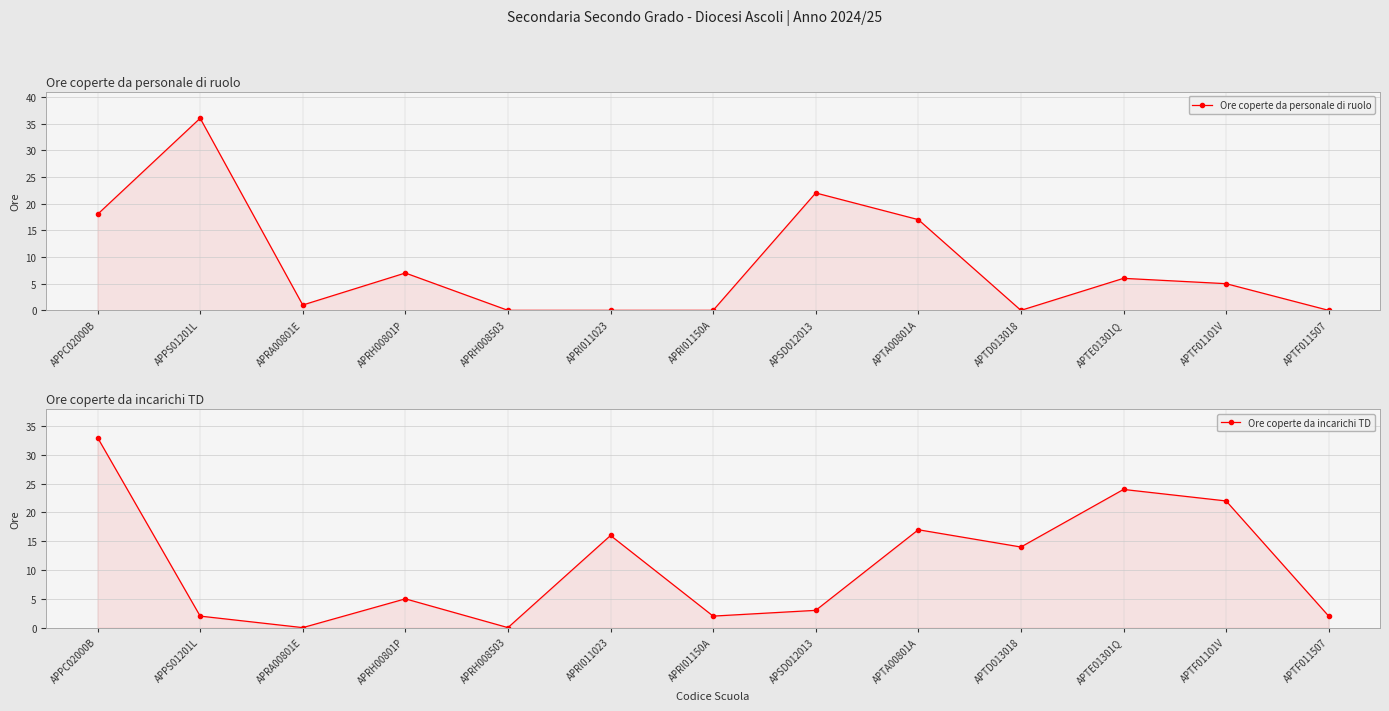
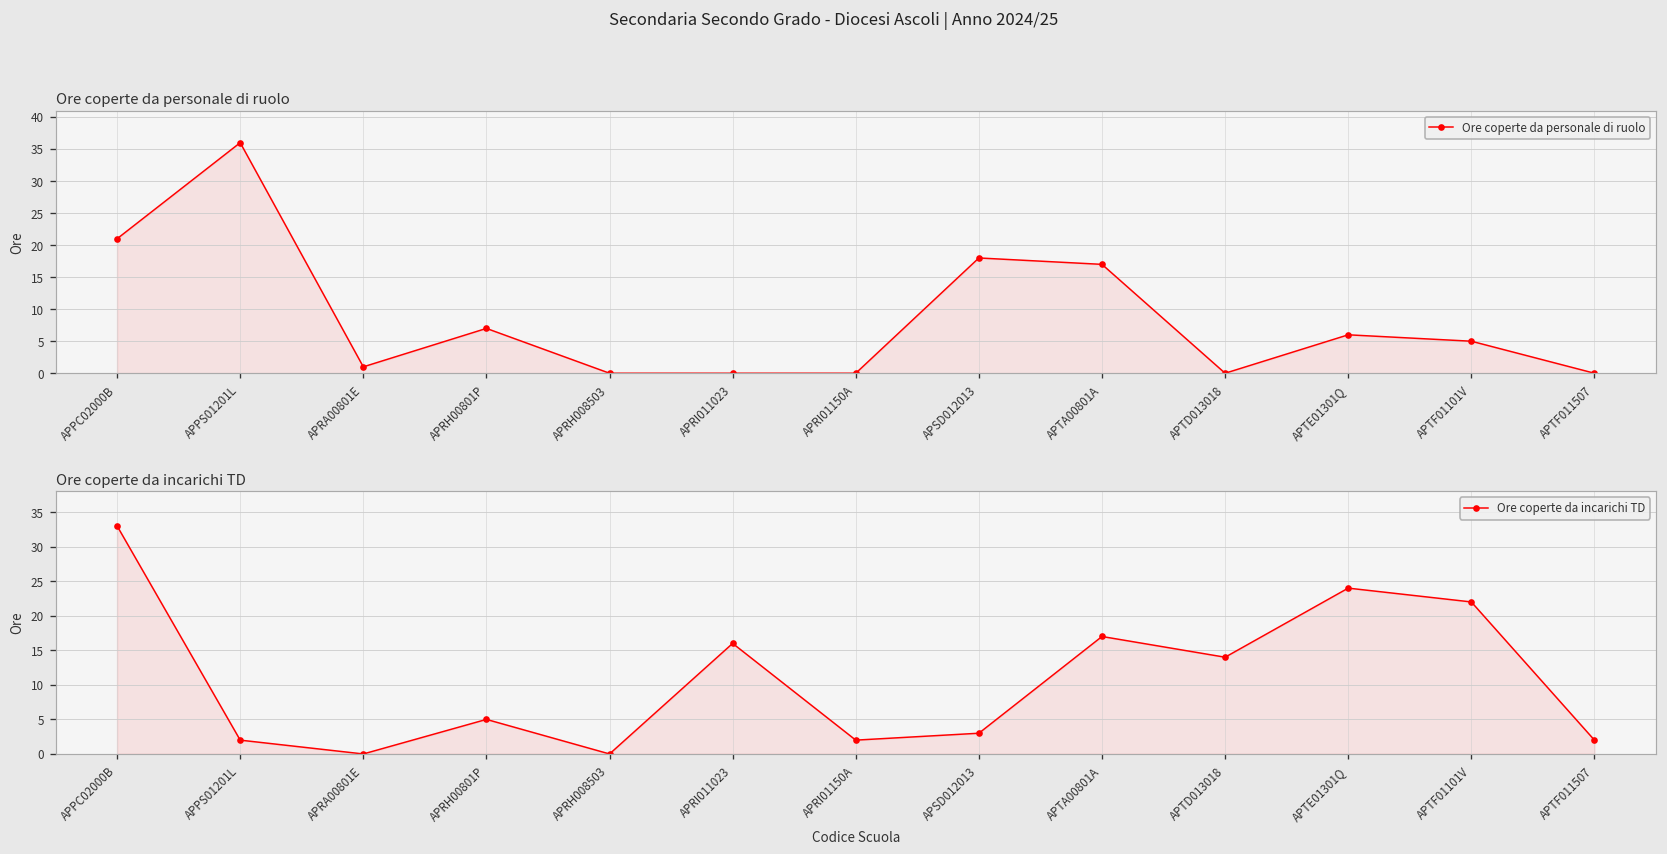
Ore coperte da personale di ruolo, APPC02000B: 18 -> 21
Ore coperte da personale di ruolo, APSD012013: 22 -> 18
